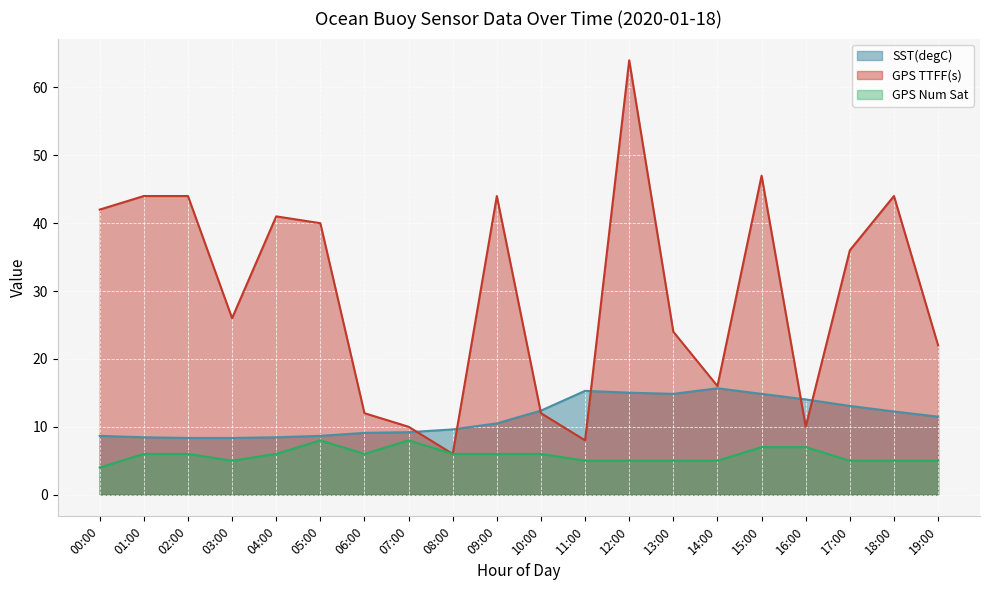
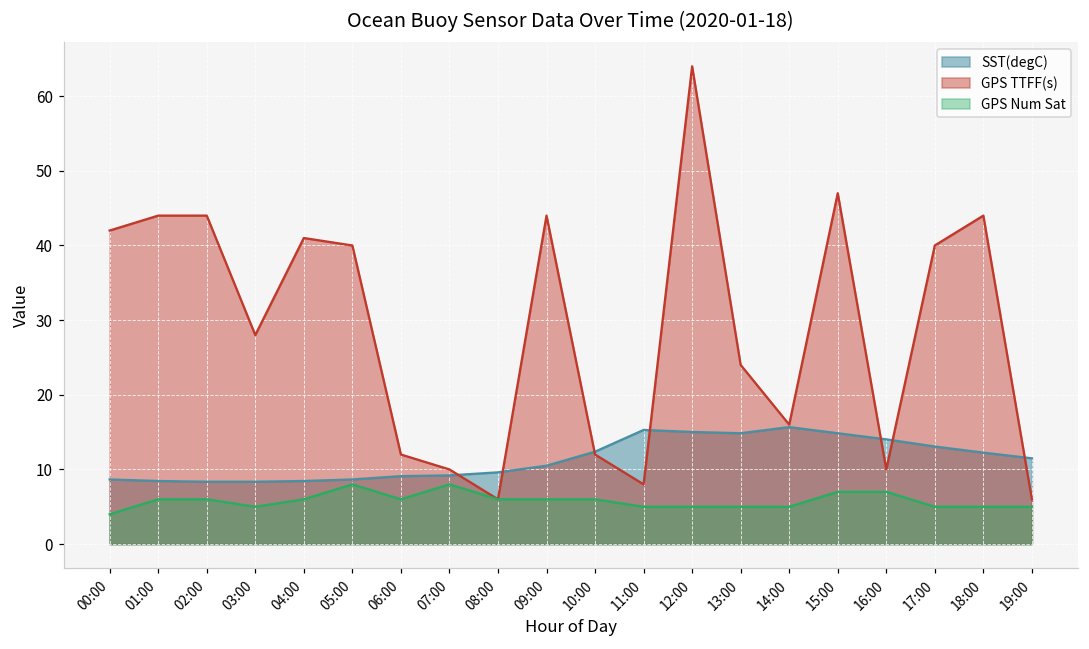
GPS TTFF(s), 03:00: 26 -> 28
GPS TTFF(s), 17:00: 36 -> 40
GPS TTFF(s), 19:00: 22 -> 6
